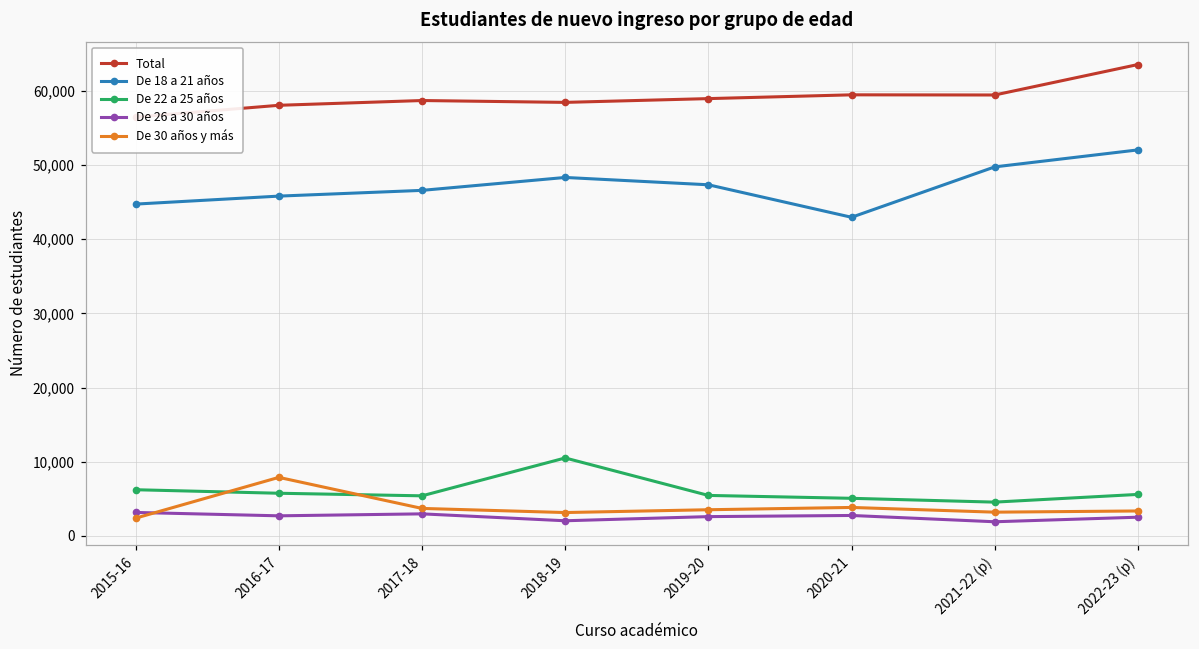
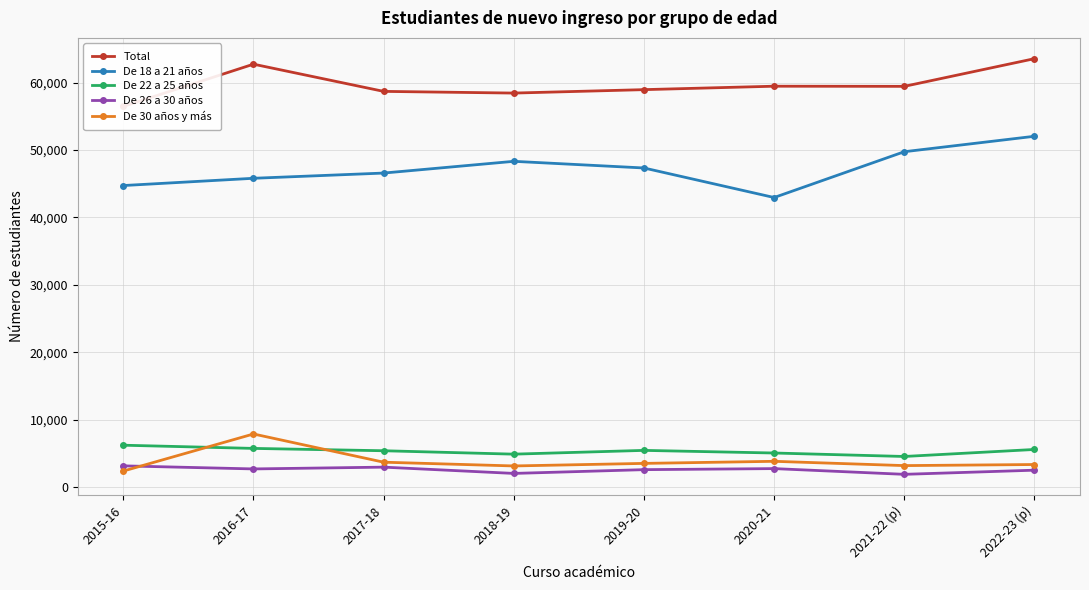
Total, 2016-17: 58,000 -> 63,000
De 22 a 25 años, 2018-19: 11,000 -> 5,000
